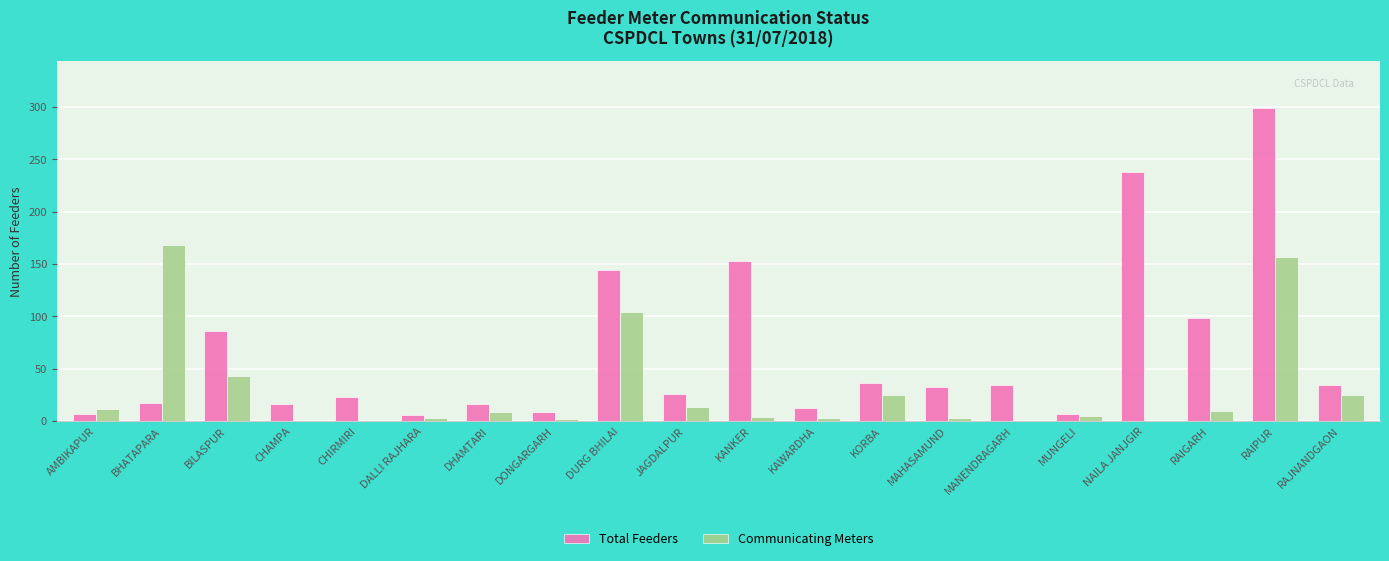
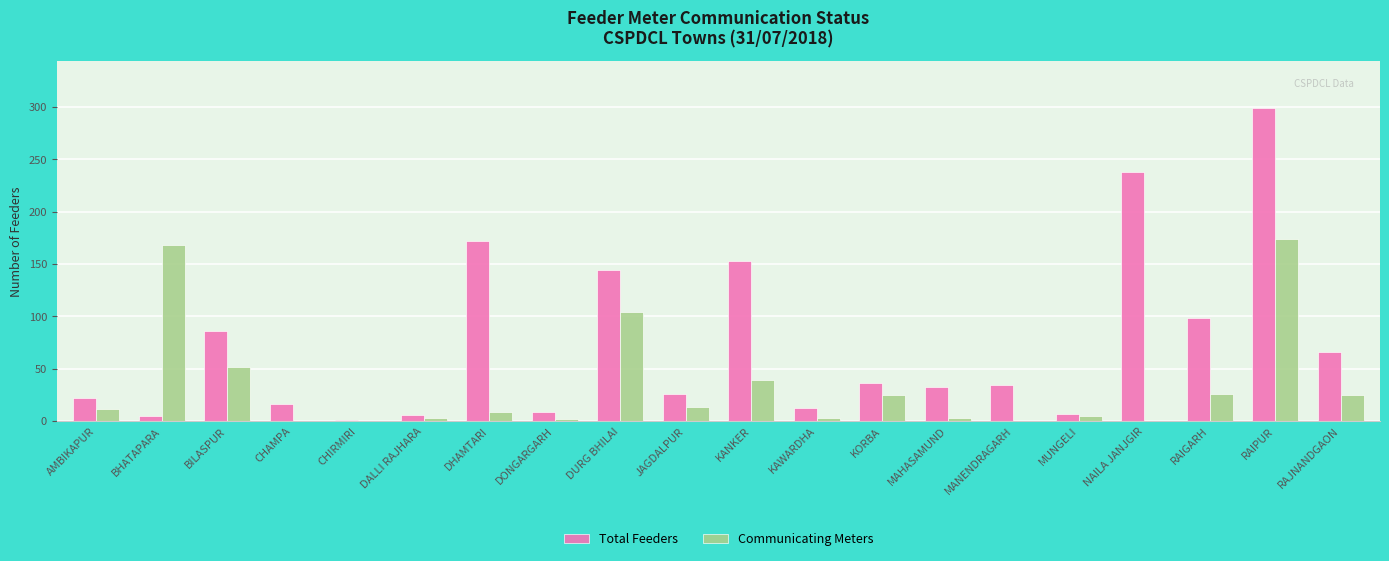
Total Feeders, AMBIKAPUR: 7 -> 22
Total Feeders, BHATAPARA: 17 -> 5
Communicating Meters, BILASPUR: 43 -> 52
Total Feeders, CHIRMIRI: 23 -> 1
Total Feeders, DHAMTARI: 16 -> 172
Communicating Meters, KANKER: 4 -> 39
Communicating Meters, RAIGARH: 10 -> 26
Communicating Meters, RAIPUR: 157 -> 174
Total Feeders, RAJNANDGAON: 34 -> 66
